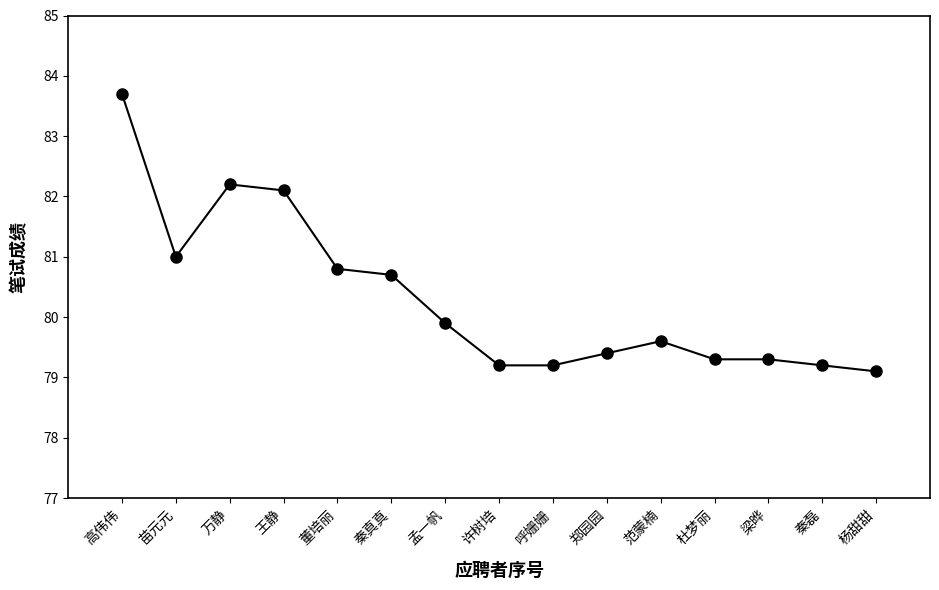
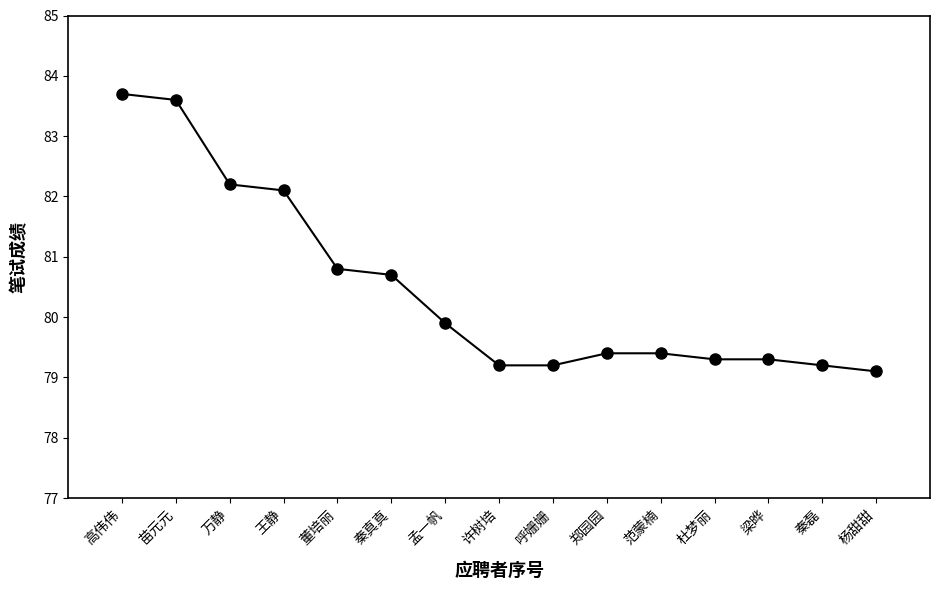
苗元元: 81.0 -> 83.6
范蒙楠: 79.6 -> 79.4
